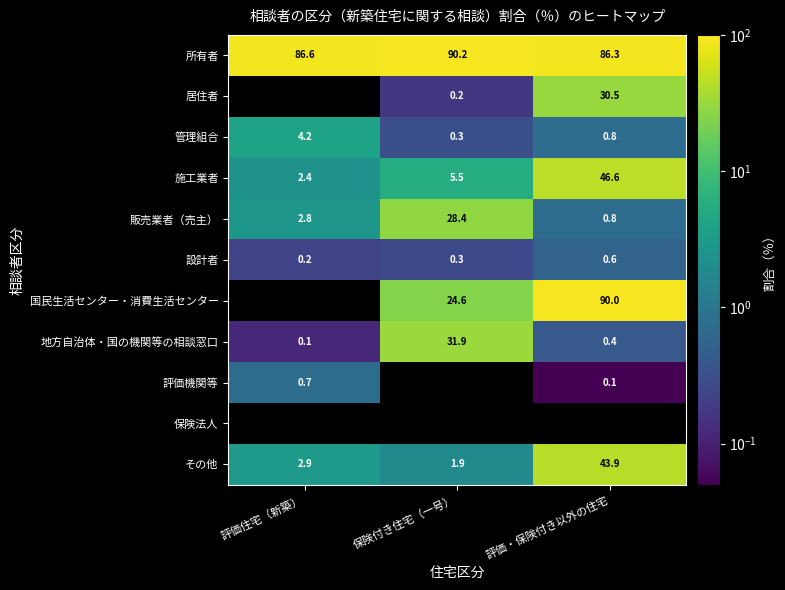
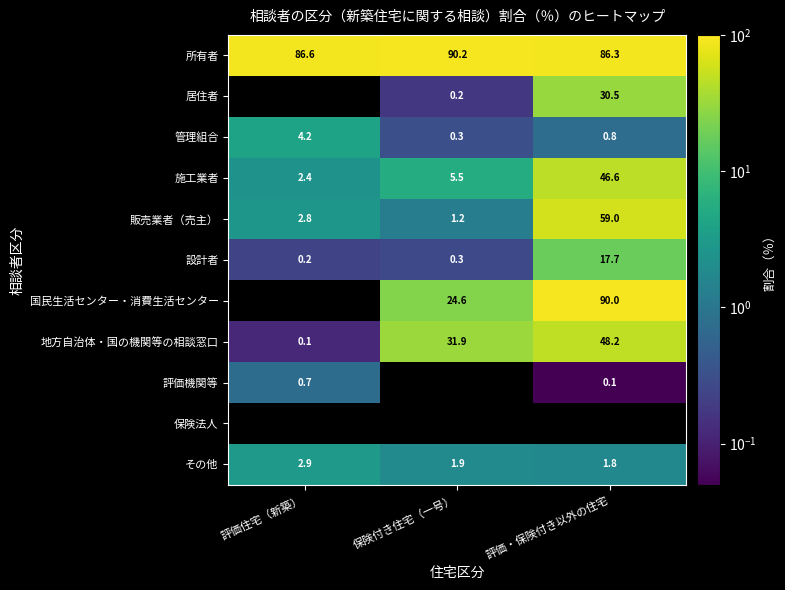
販売業者（売主）, 保険付き住宅（一号）: 28.4 -> 1.2
販売業者（売主）, 評価・保険付き以外の住宅: 0.8 -> 59.0
設計者, 評価・保険付き以外の住宅: 0.6 -> 17.7
地方自治体・国の機関等の相談窓口, 評価・保険付き以外の住宅: 0.4 -> 48.2
その他, 評価・保険付き以外の住宅: 43.9 -> 1.8
